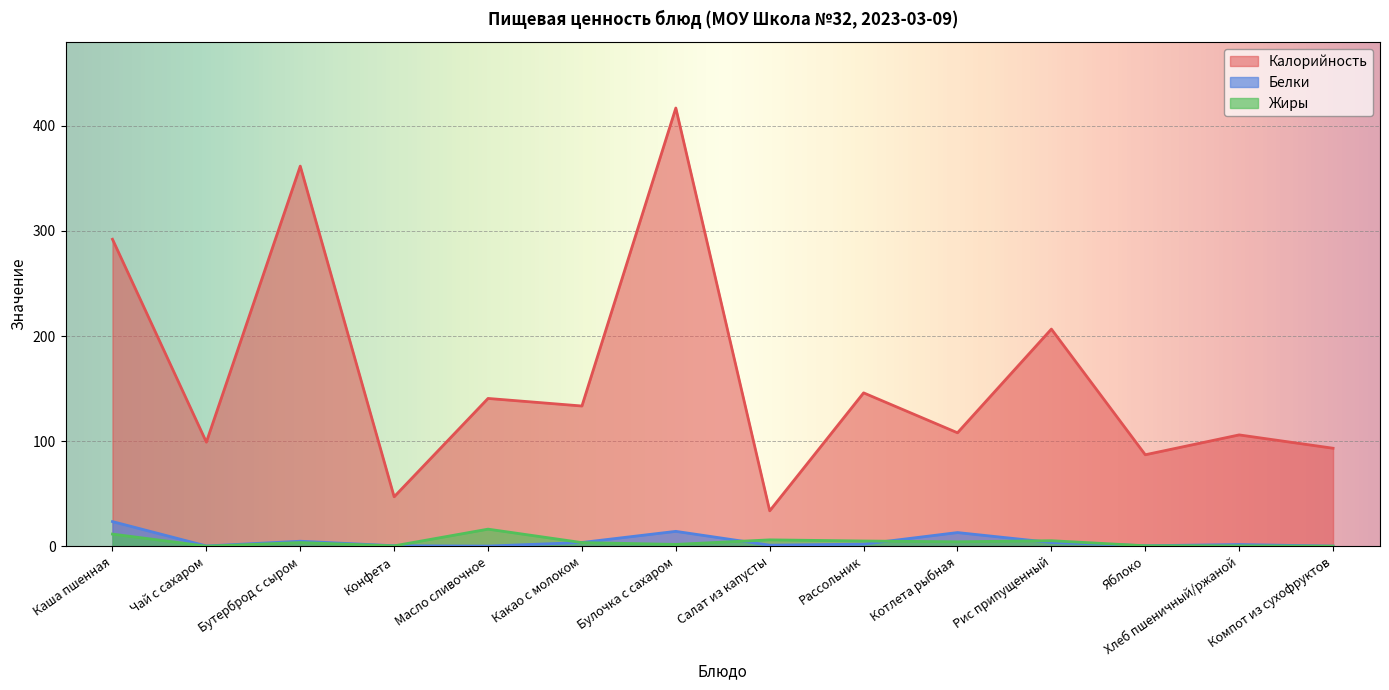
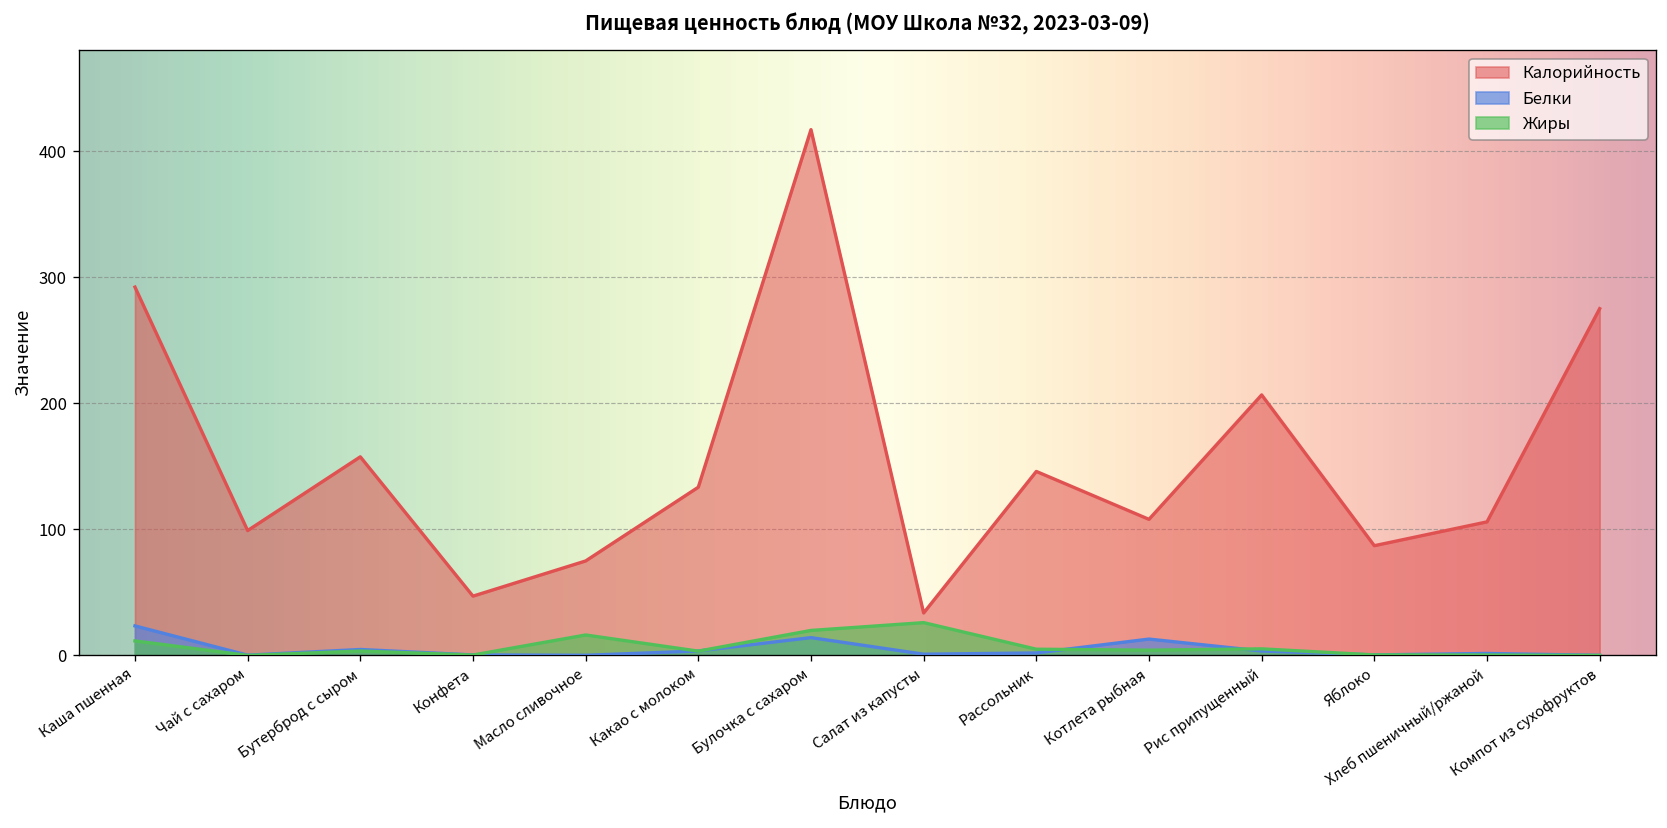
Калорийность, Бутерброд с сыром: 362 -> 158
Калорийность, Масло сливочное: 141 -> 75
Жиры, Булочка с сахаром: 2 -> 20
Жиры, Салат из капусты: 6 -> 26
Калорийность, Компот из сухофруктов: 93 -> 275
